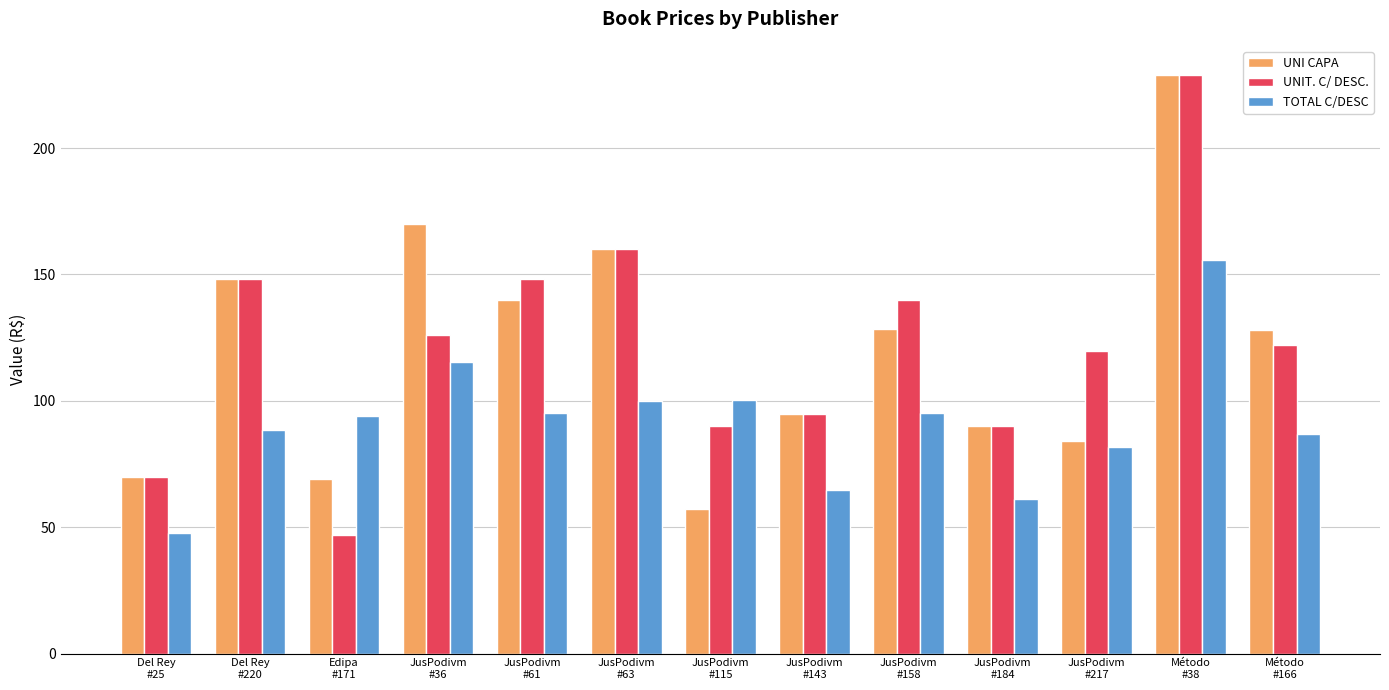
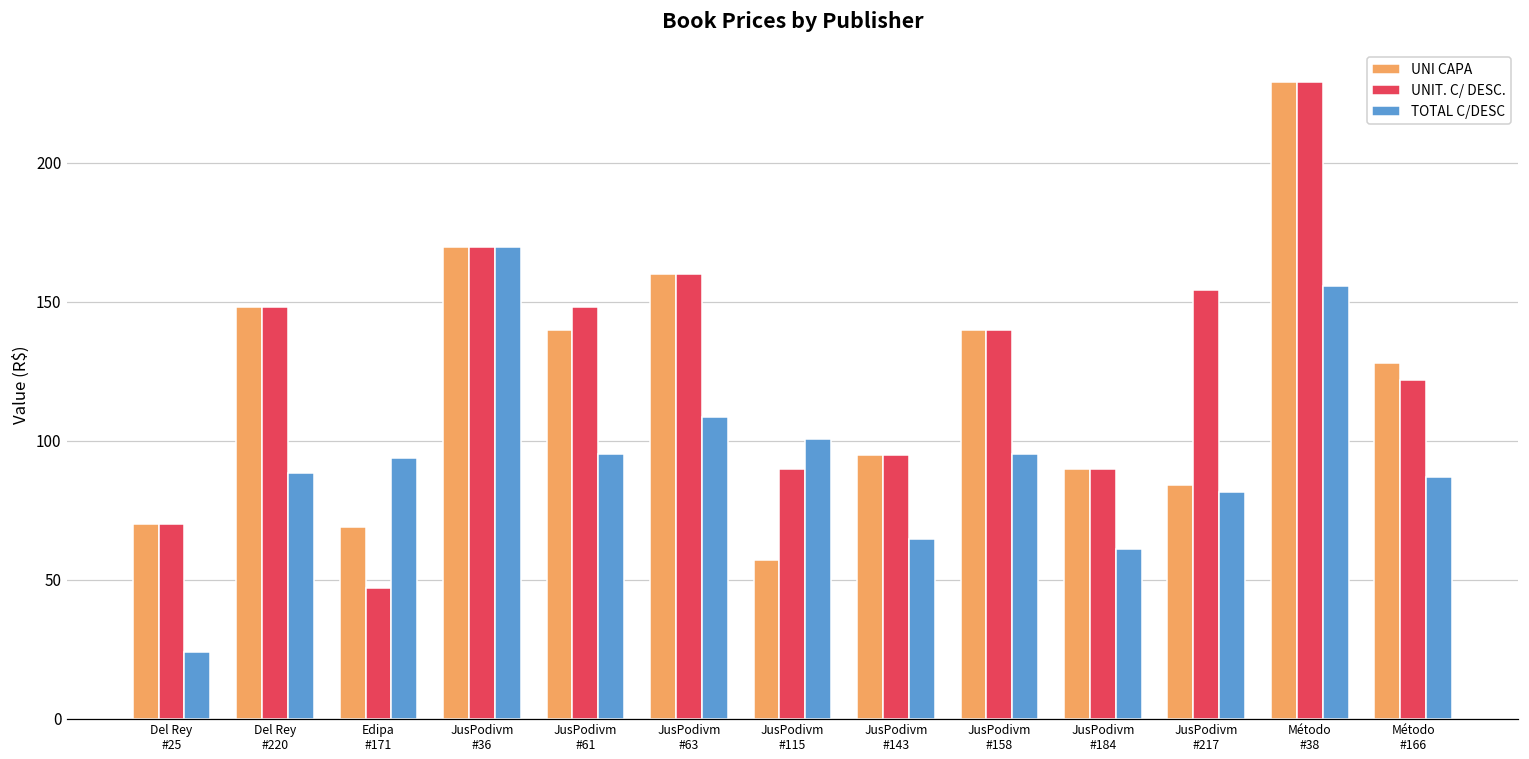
TOTAL C/DESC, Del Rey #25: 48 -> 24
UNIT. C/ DESC., JusPodivm #36: 126 -> 170
TOTAL C/DESC, JusPodivm #36: 116 -> 170
TOTAL C/DESC, JusPodivm #63: 100 -> 109
UNI CAPA, JusPodivm #158: 128 -> 140
UNIT. C/ DESC., JusPodivm #217: 120 -> 154
